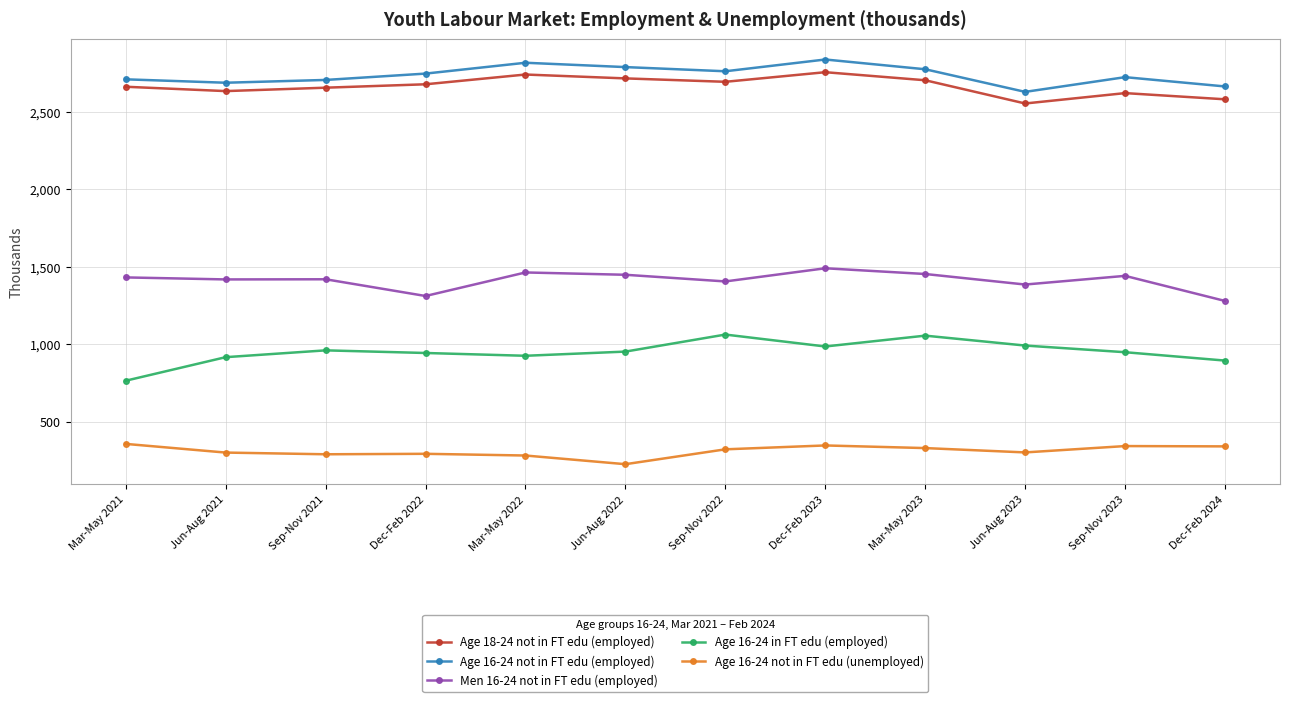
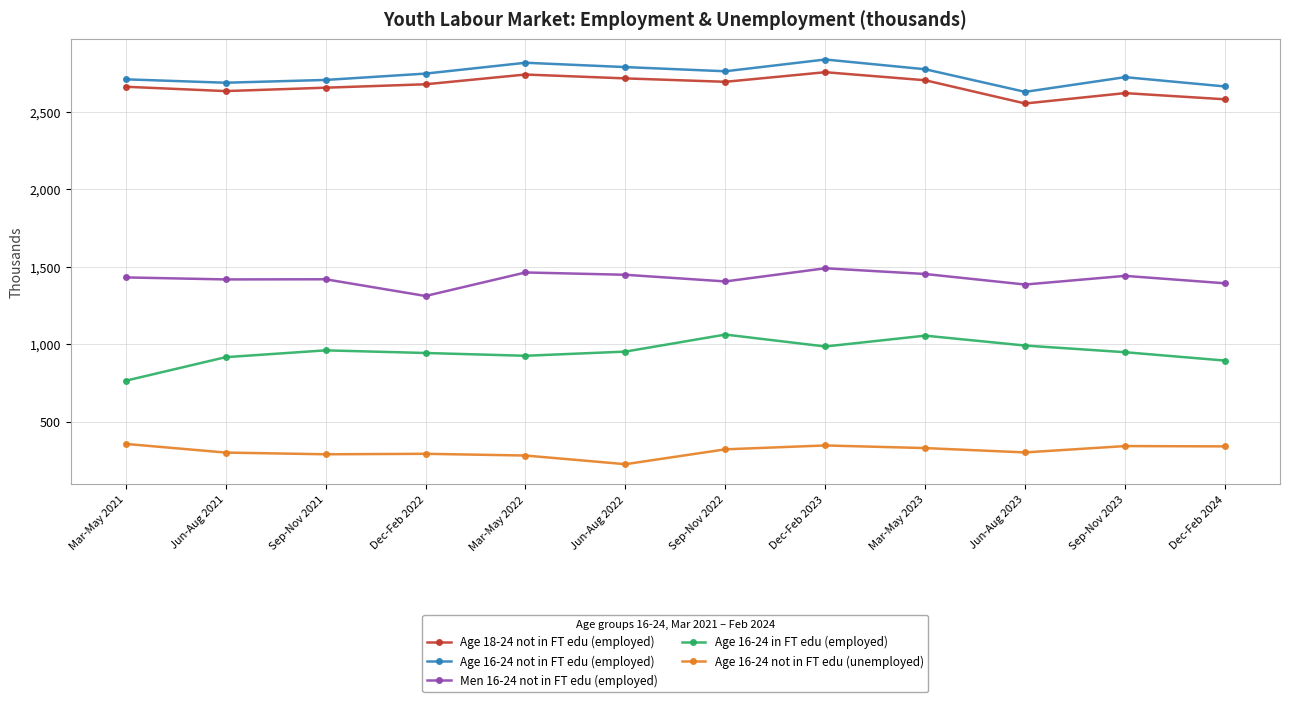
Men 16-24 not in FT edu (employed), Dec-Feb 2024: 1,280 -> 1,390
